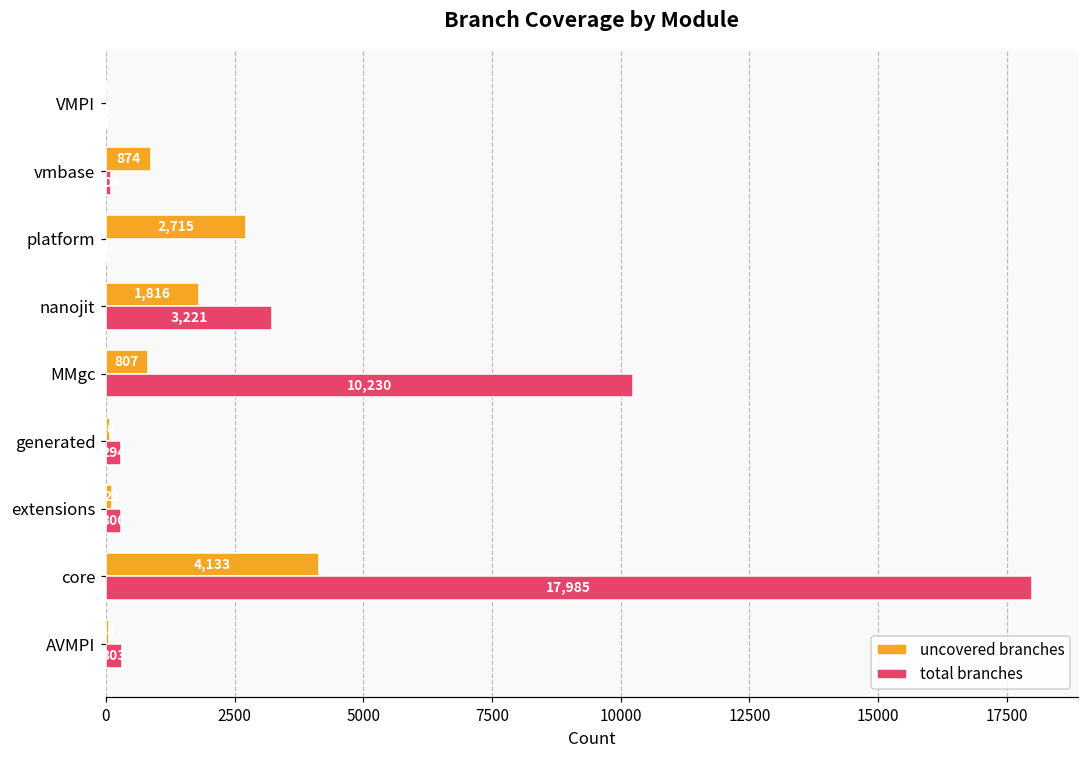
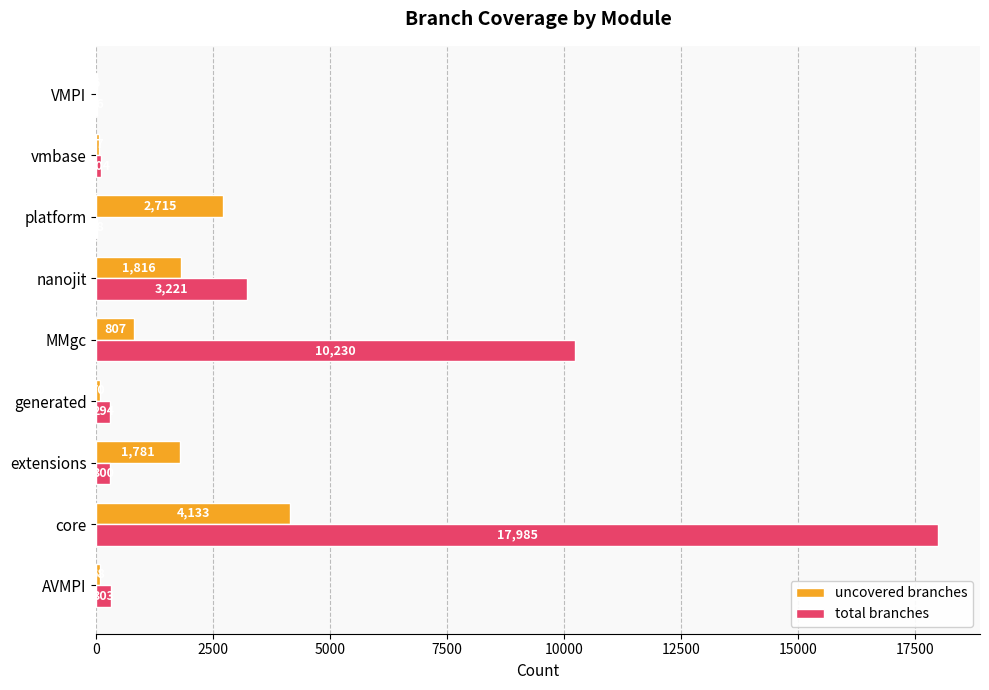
uncovered branches, vmbase: 900 -> 0
uncovered branches, extensions: 100 -> 1800
